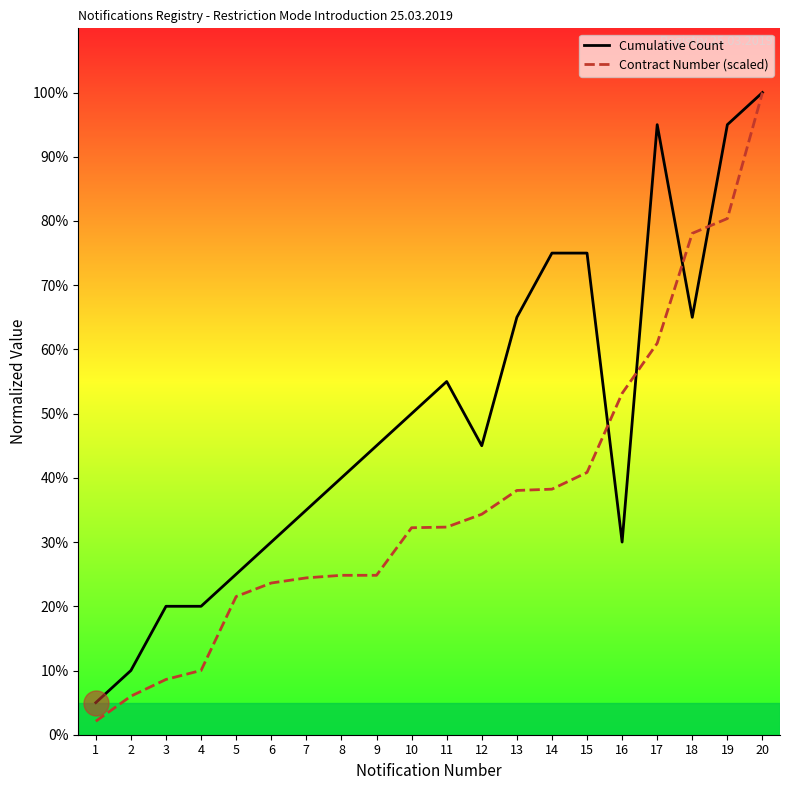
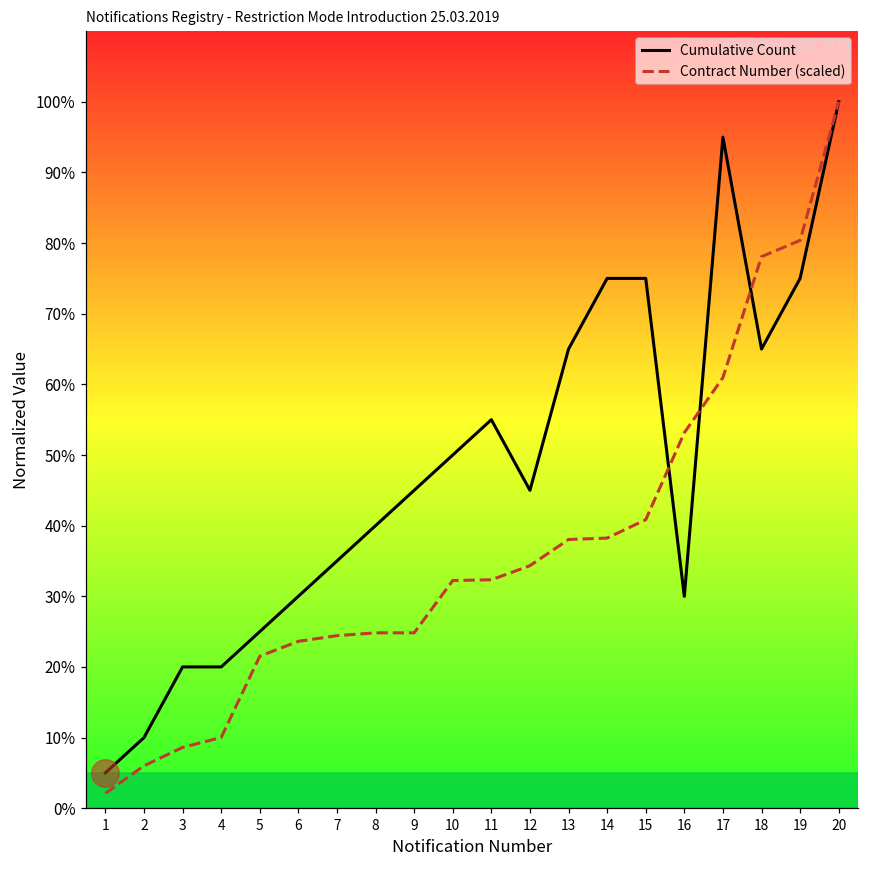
Cumulative Count, 19: 95% -> 75%
